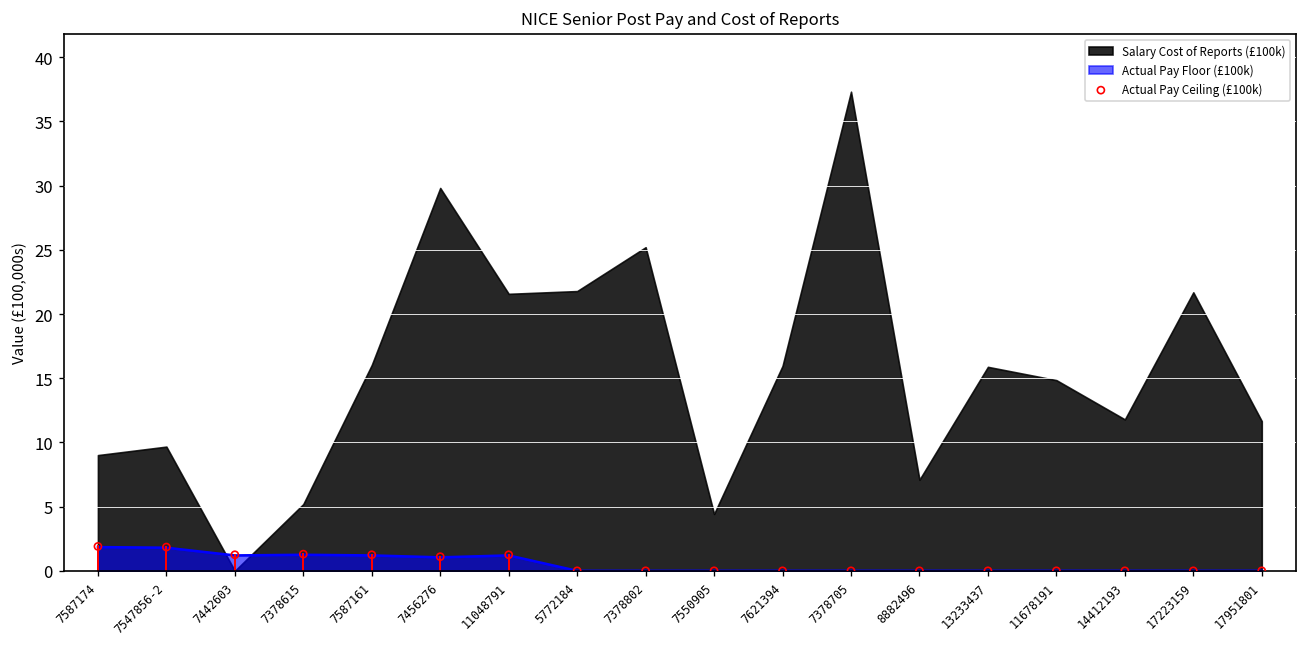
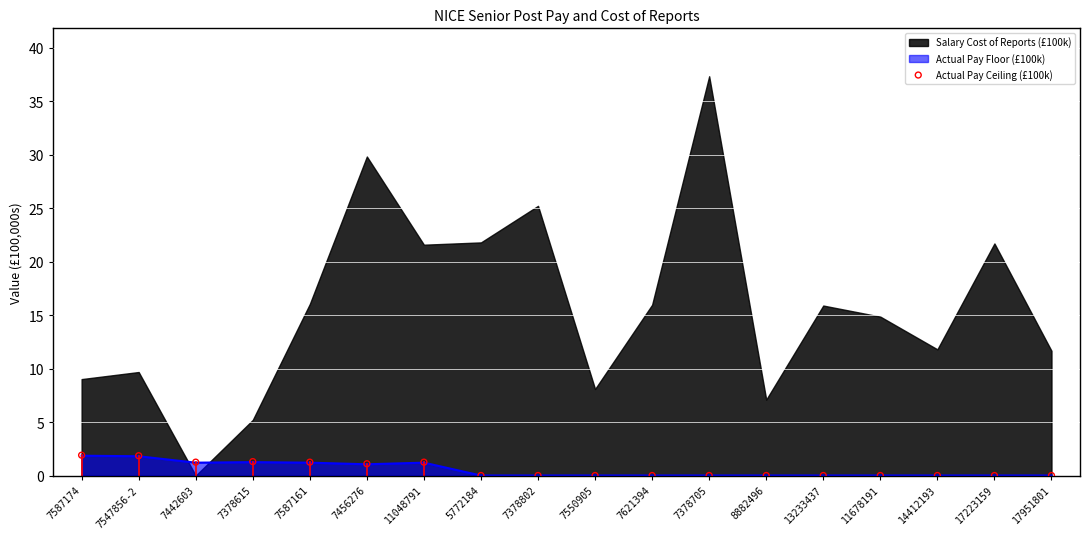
Salary Cost of Reports (£100k), 7550905: 4.4 -> 8.1
